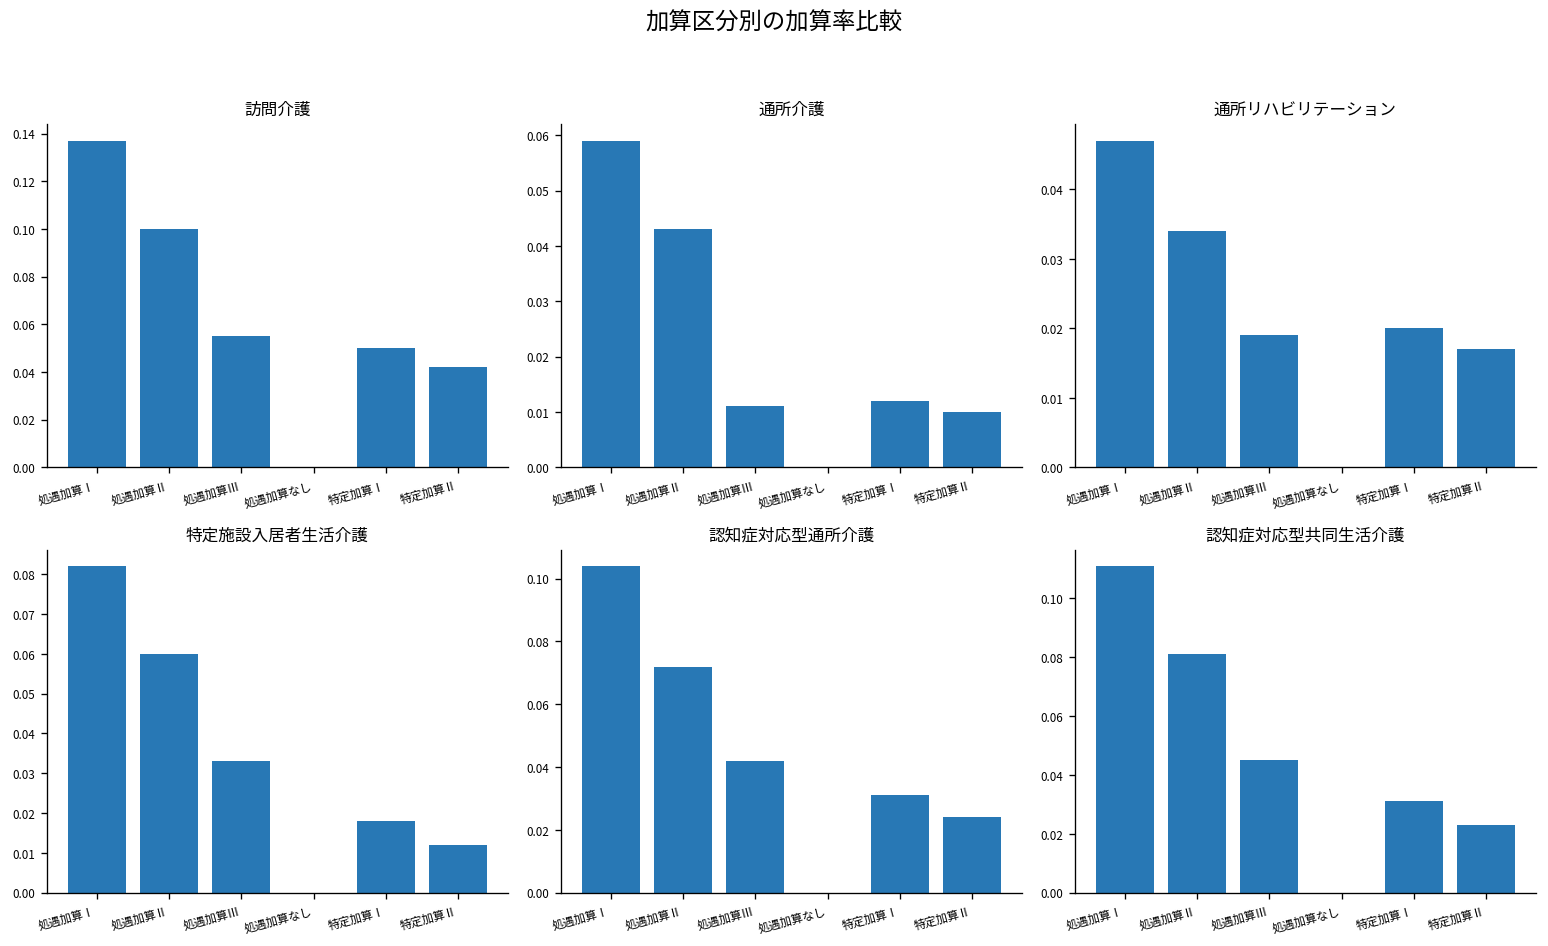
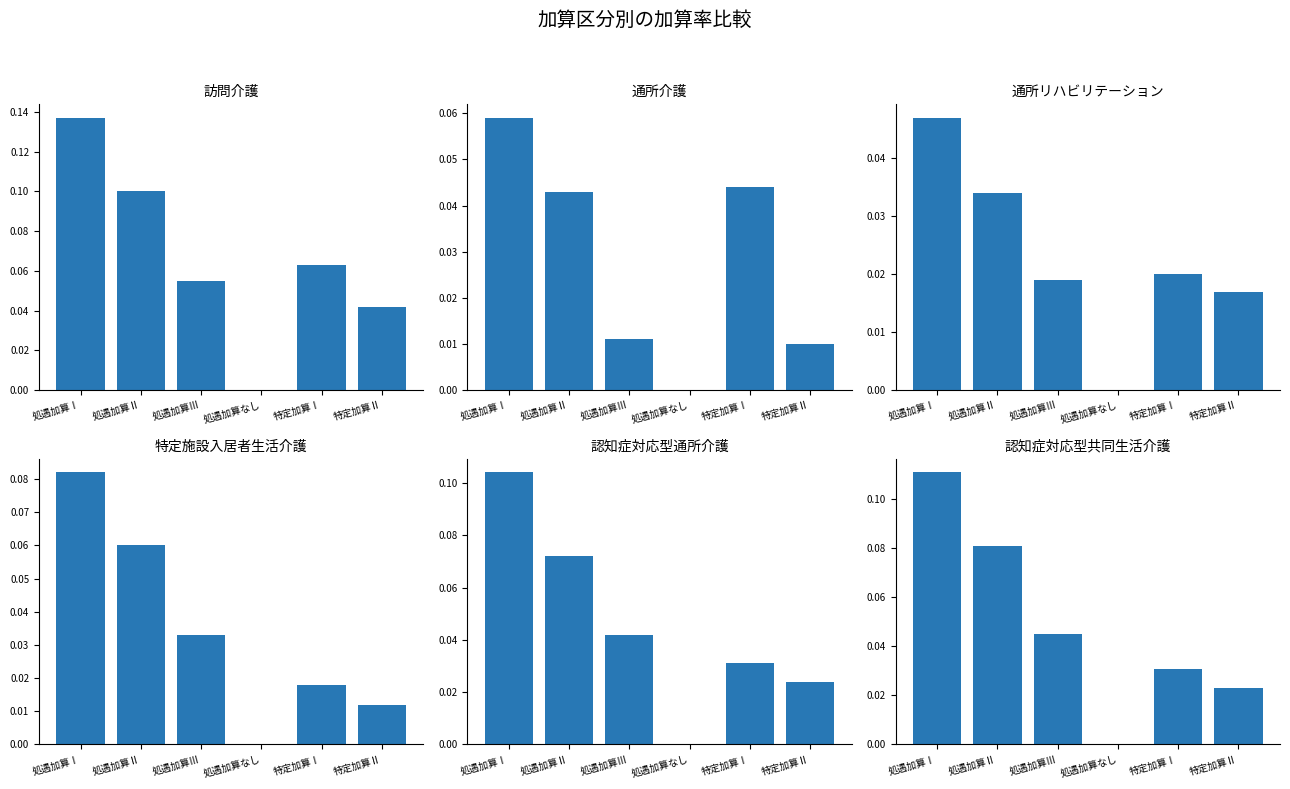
訪問介護, 特定加算Ⅰ: 0.050 -> 0.063
通所介護, 特定加算Ⅰ: 0.012 -> 0.044
